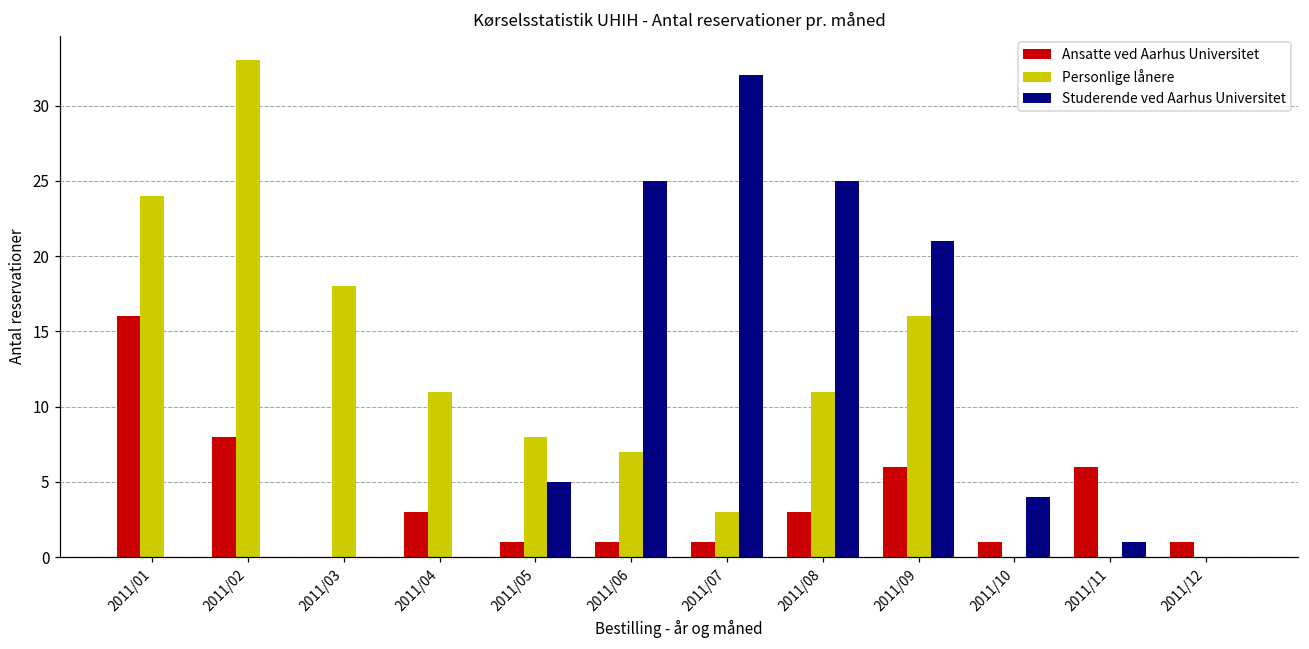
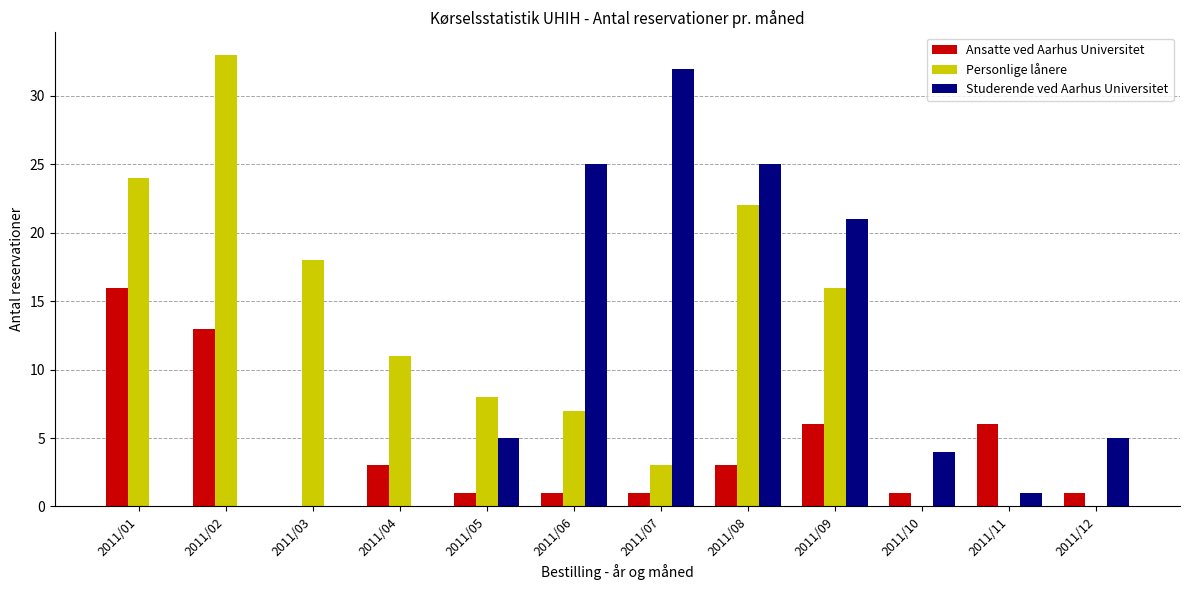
Ansatte ved Aarhus Universitet, 2011/02: 8 -> 13
Personlige lånere, 2011/08: 11 -> 22
Studerende ved Aarhus Universitet, 2011/12: 0 -> 5
